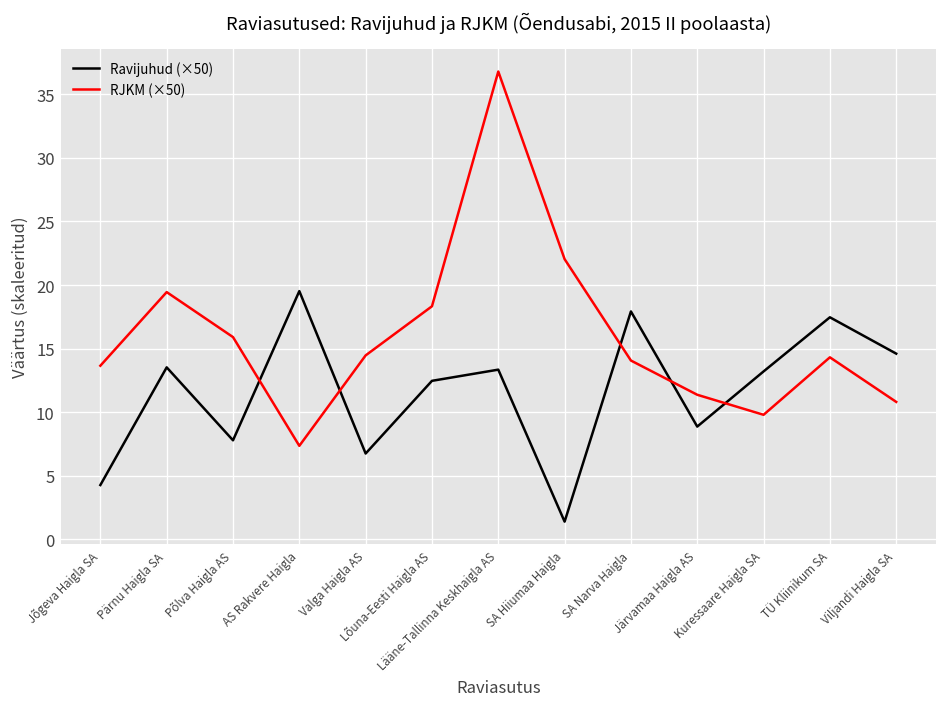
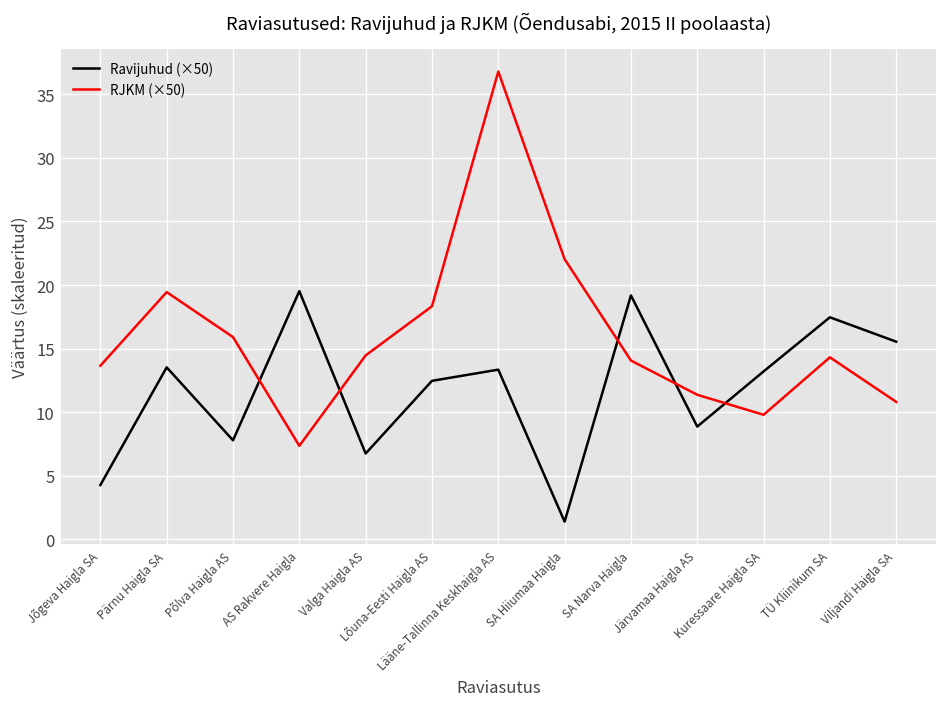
Ravijuhud (×50), SA Narva Haigla: 17.9 -> 19.2
Ravijuhud (×50), Viljandi Haigla SA: 14.6 -> 15.5
